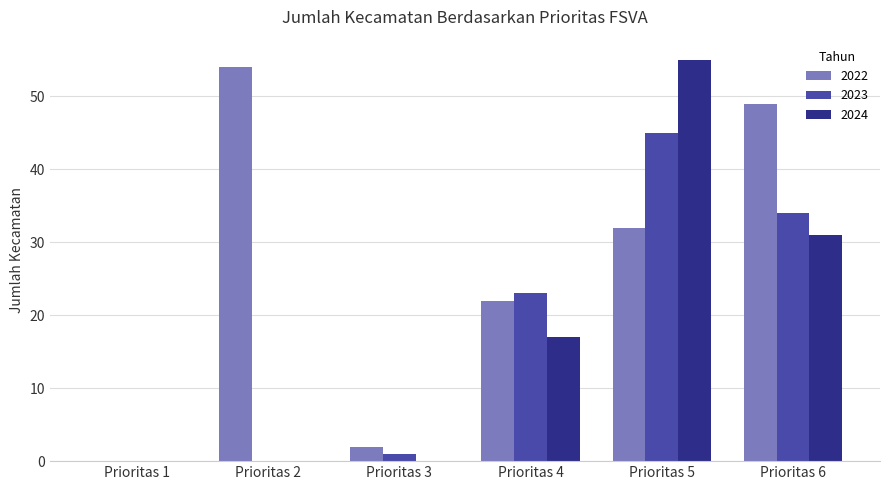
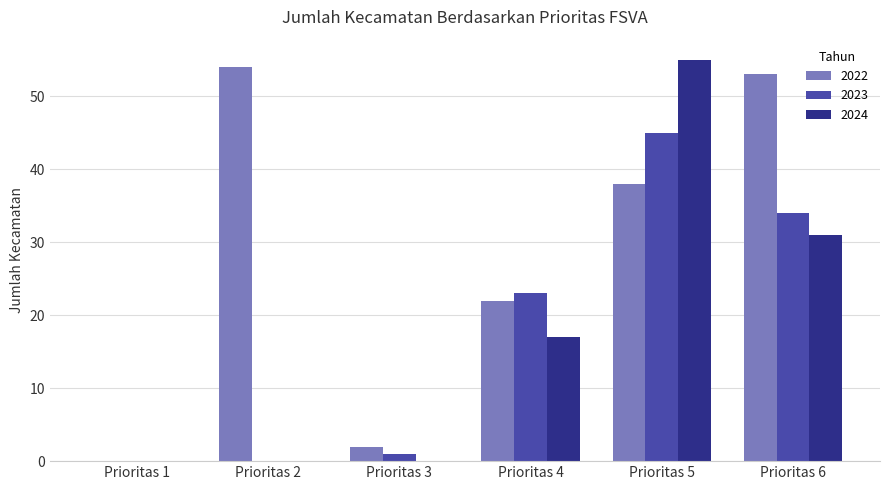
2022, Prioritas 5: 32 -> 38
2022, Prioritas 6: 49 -> 53
